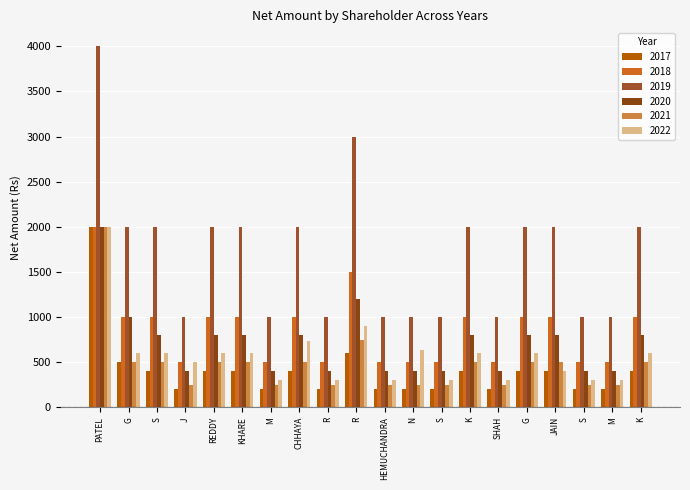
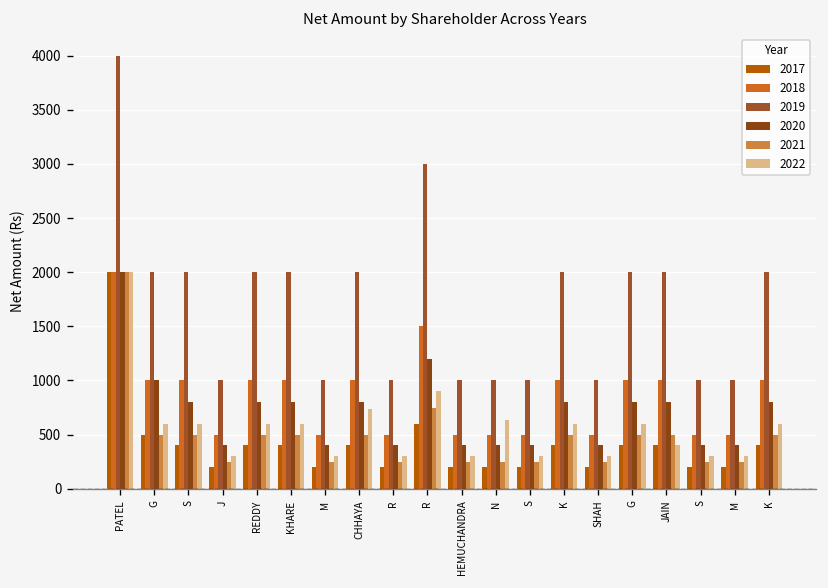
2022, J: 500 -> 300
